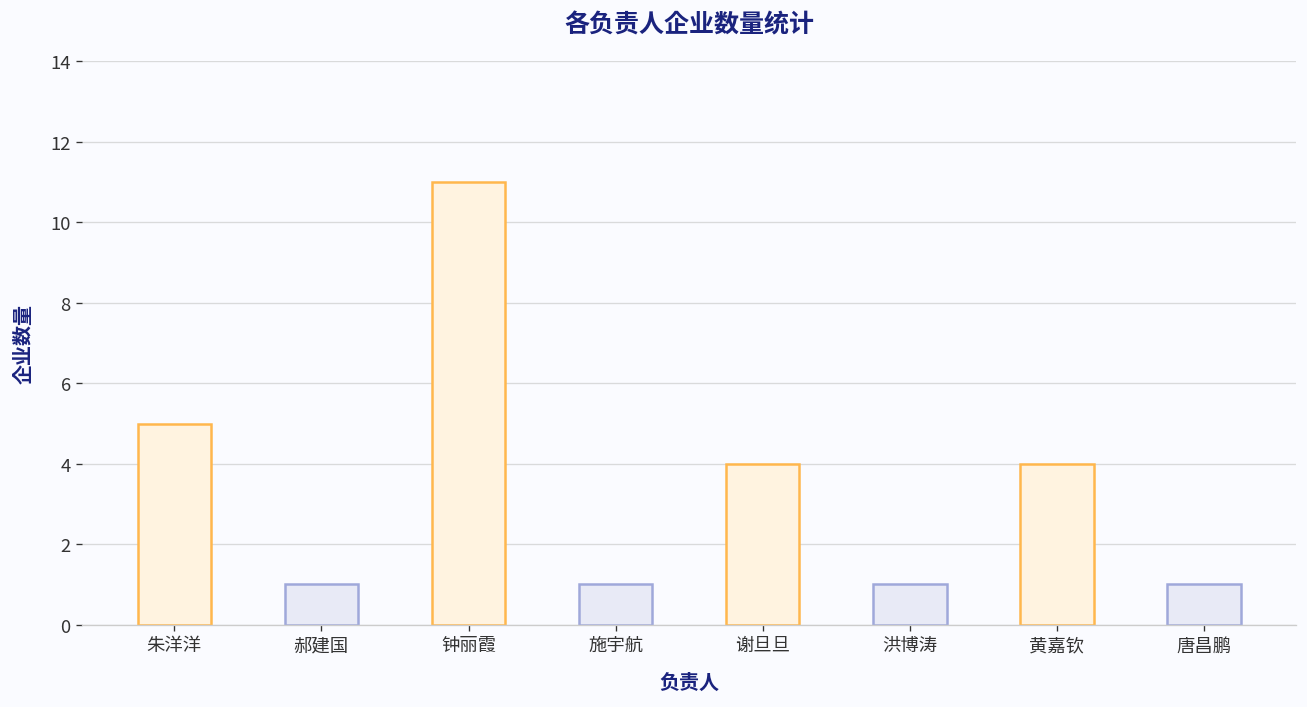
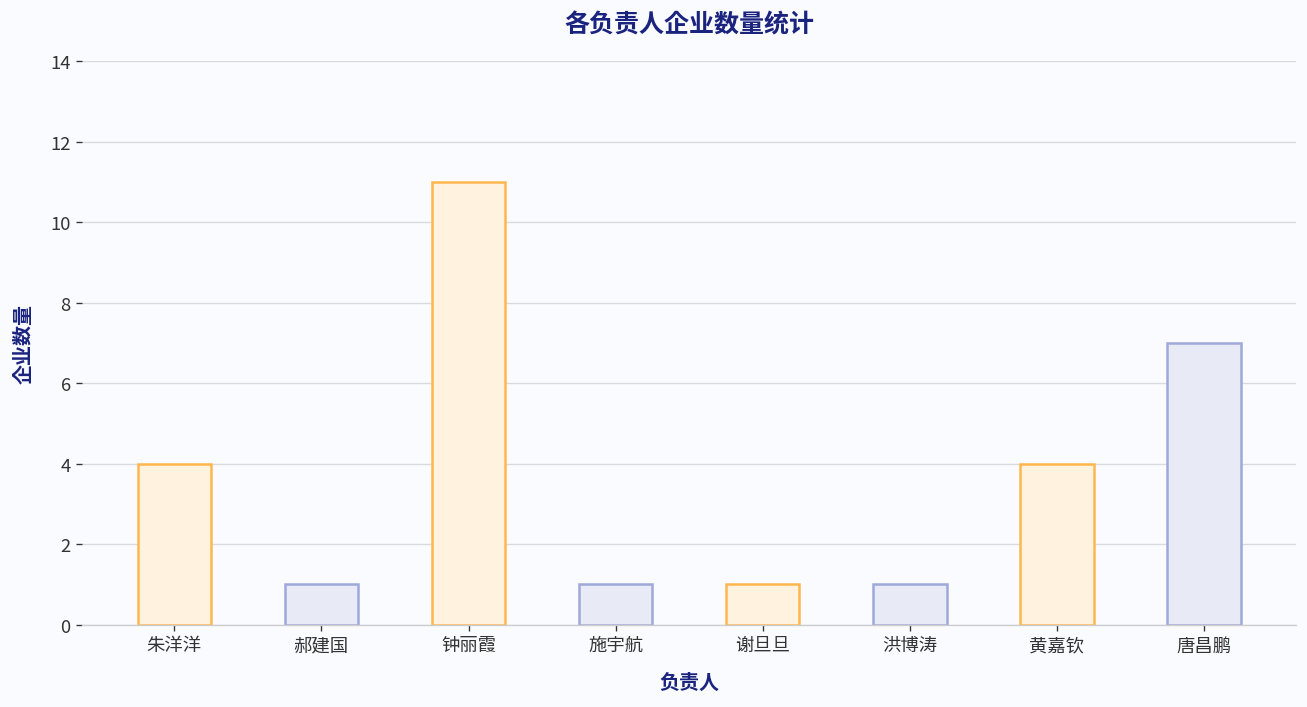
朱洋洋: 5 -> 4
谢旦旦: 4 -> 1
唐昌鹏: 1 -> 7
